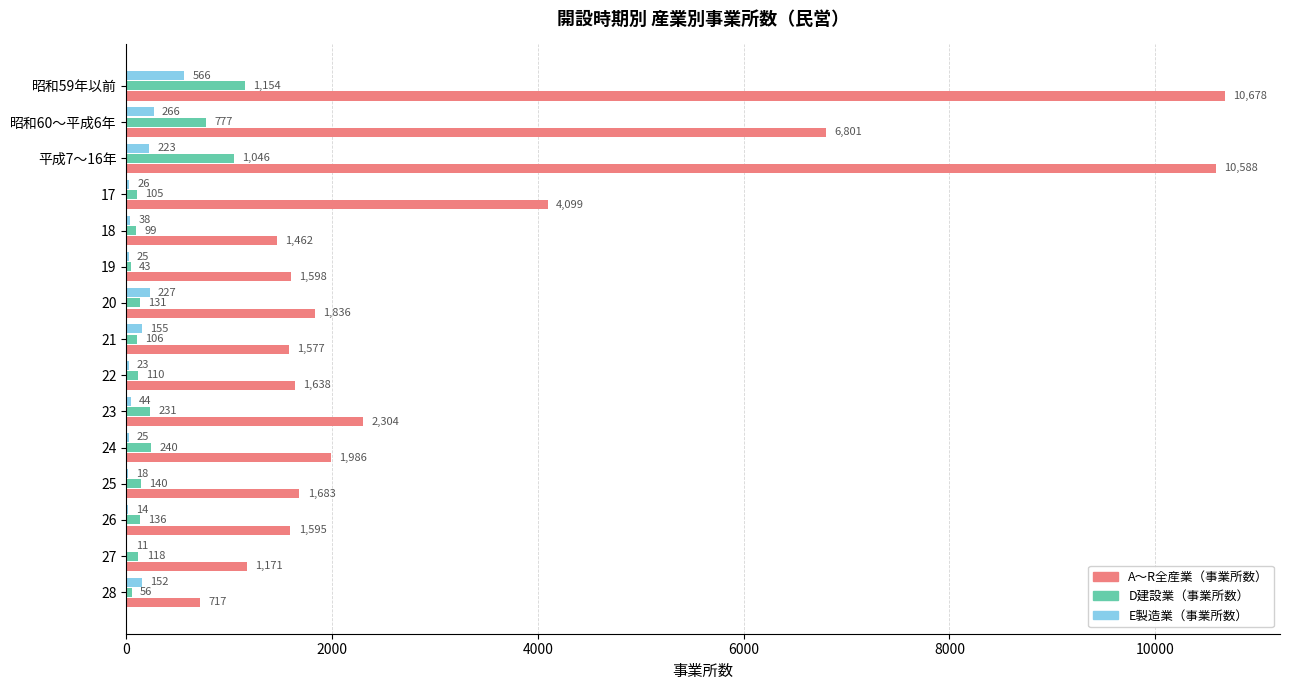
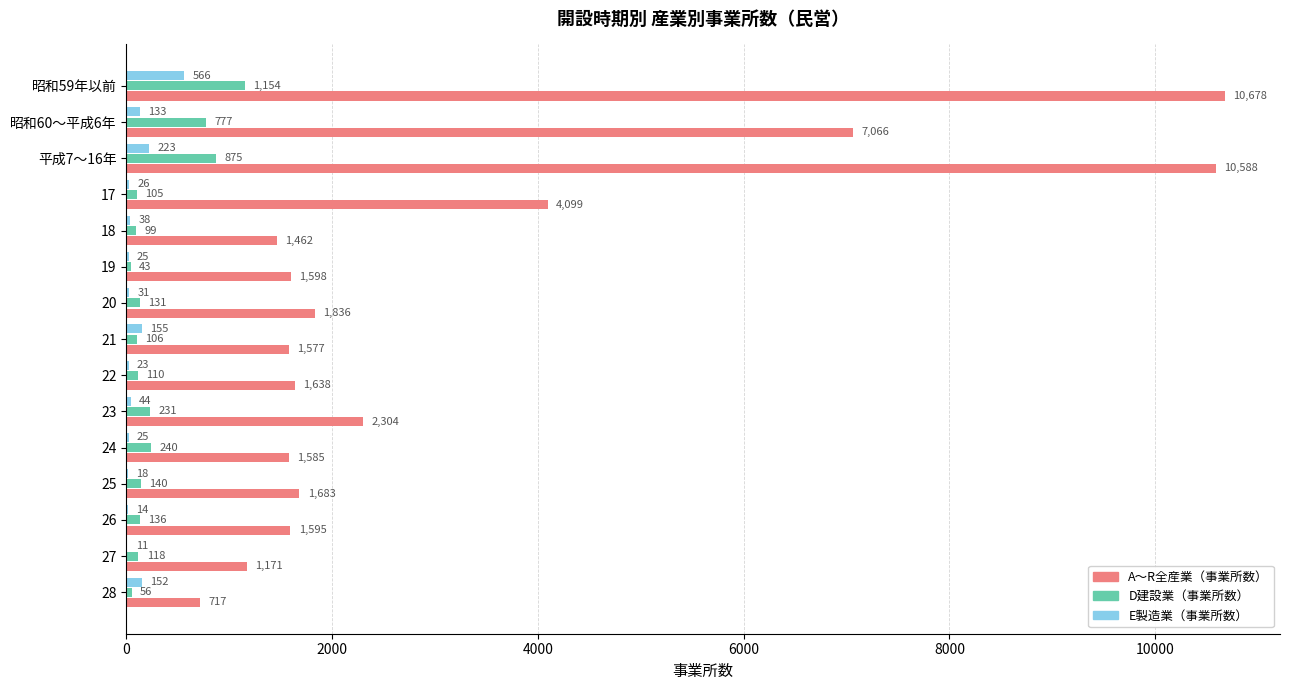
E製造業（事業所数）, 昭和60～平成6年: 266 -> 133
A～R全産業（事業所数）, 昭和60～平成6年: 6,801 -> 7,066
D建設業（事業所数）, 平成7～16年: 1,046 -> 875
E製造業（事業所数）, 20: 227 -> 31
A～R全産業（事業所数）, 24: 1,986 -> 1,585
